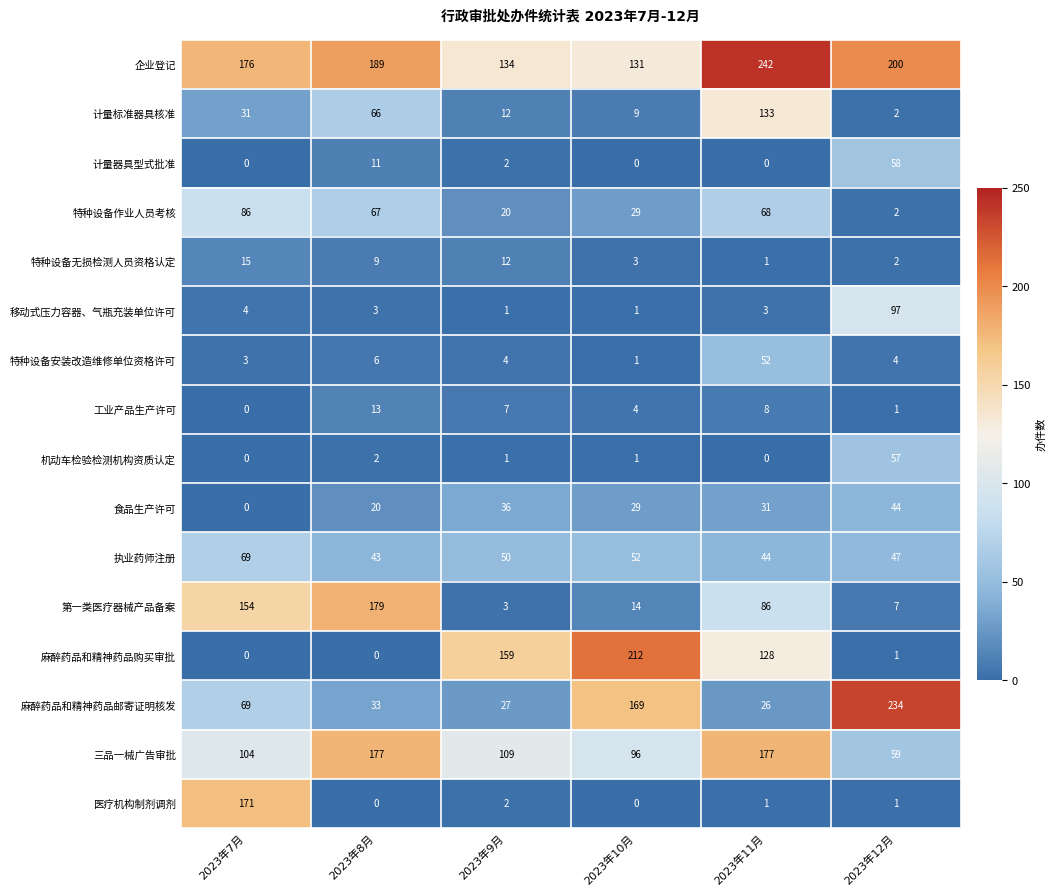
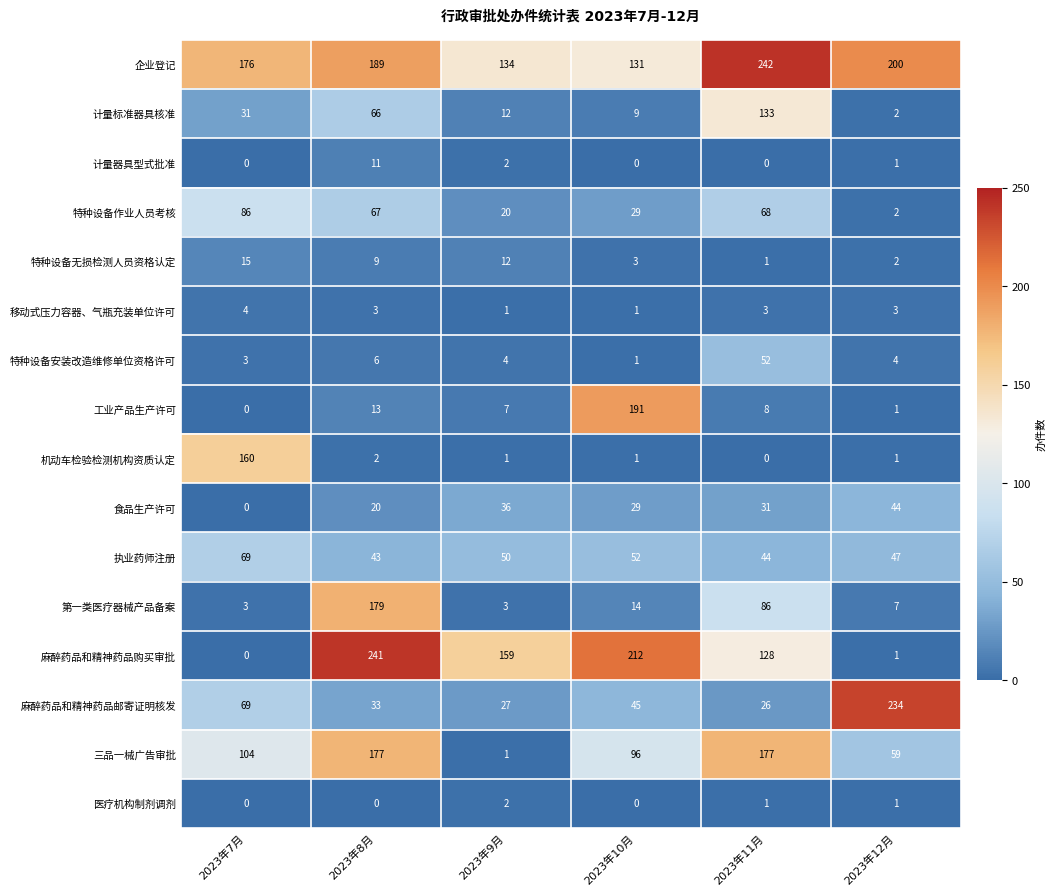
计量器具型式批准, 2023年12月: 58 -> 1
移动式压力容器、气瓶充装单位许可, 2023年12月: 97 -> 3
工业产品生产许可, 2023年10月: 4 -> 191
机动车检验检测机构资质认定, 2023年7月: 0 -> 160
机动车检验检测机构资质认定, 2023年12月: 57 -> 1
第一类医疗器械产品备案, 2023年7月: 154 -> 3
麻醉药品和精神药品购买审批, 2023年8月: 0 -> 241
麻醉药品和精神药品邮寄证明核发, 2023年10月: 169 -> 45
三品一械广告审批, 2023年9月: 109 -> 1
医疗机构制剂调剂, 2023年7月: 171 -> 0
